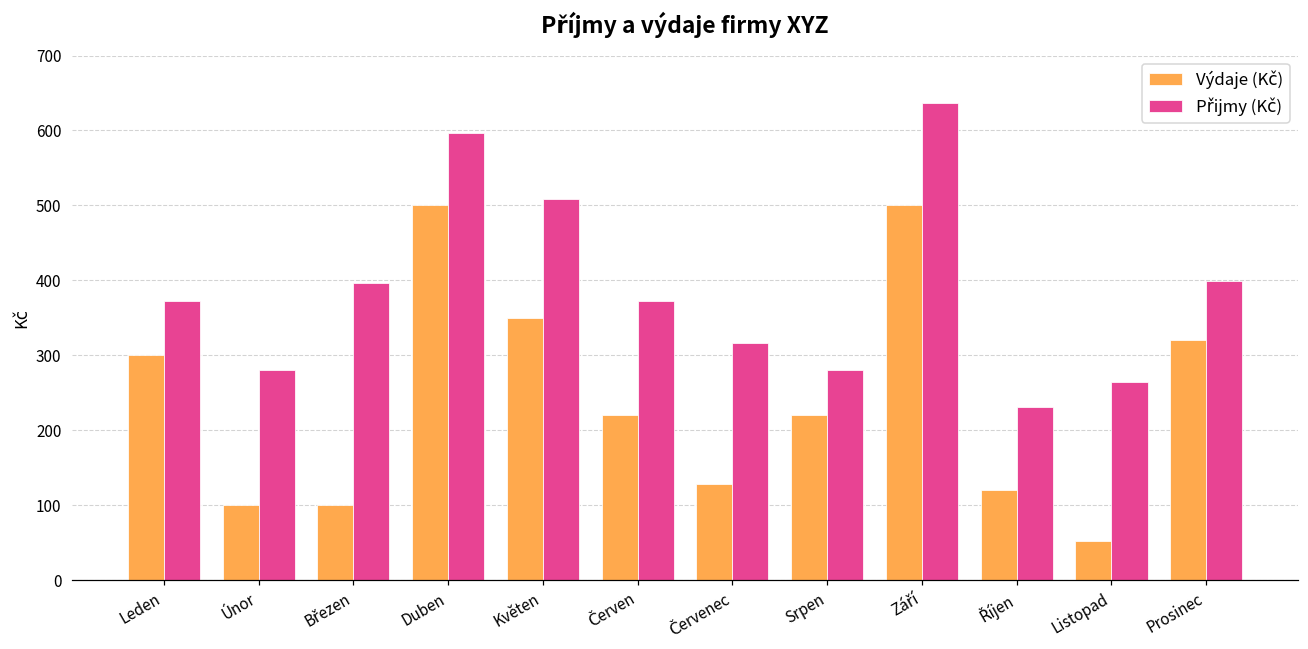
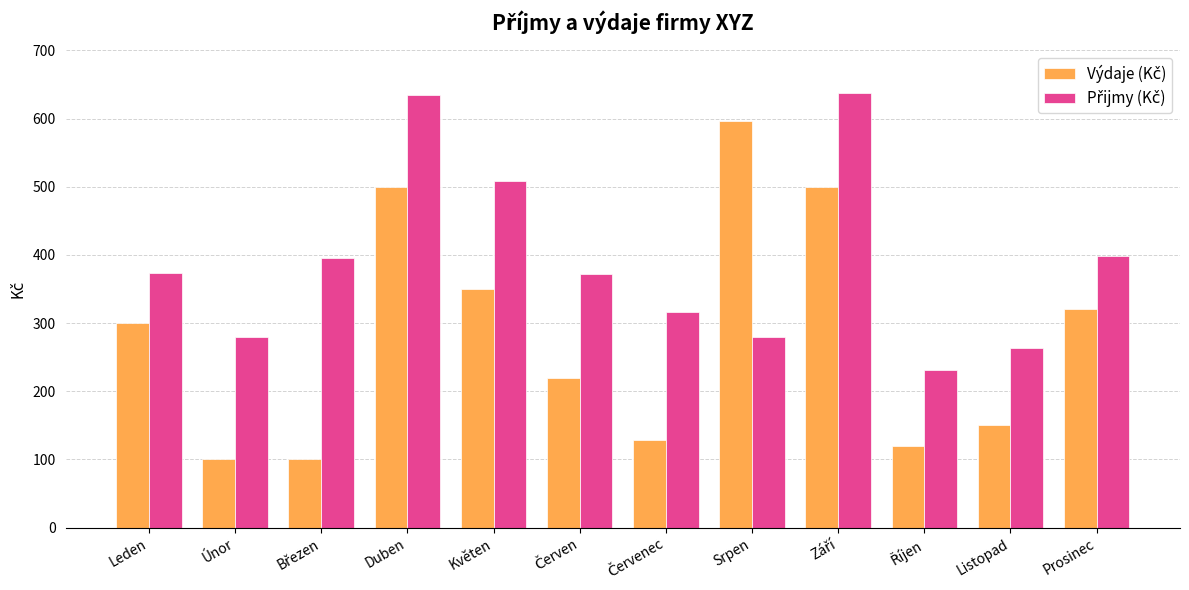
Přijmy (Kč), Duben: 600 -> 630
Výdaje (Kč), Srpen: 220 -> 600
Výdaje (Kč), Listopad: 50 -> 150
